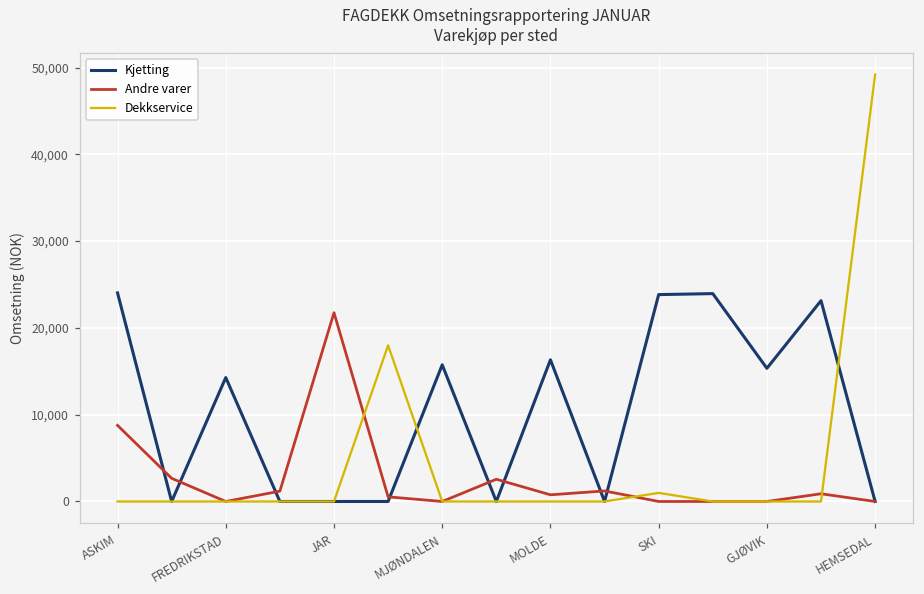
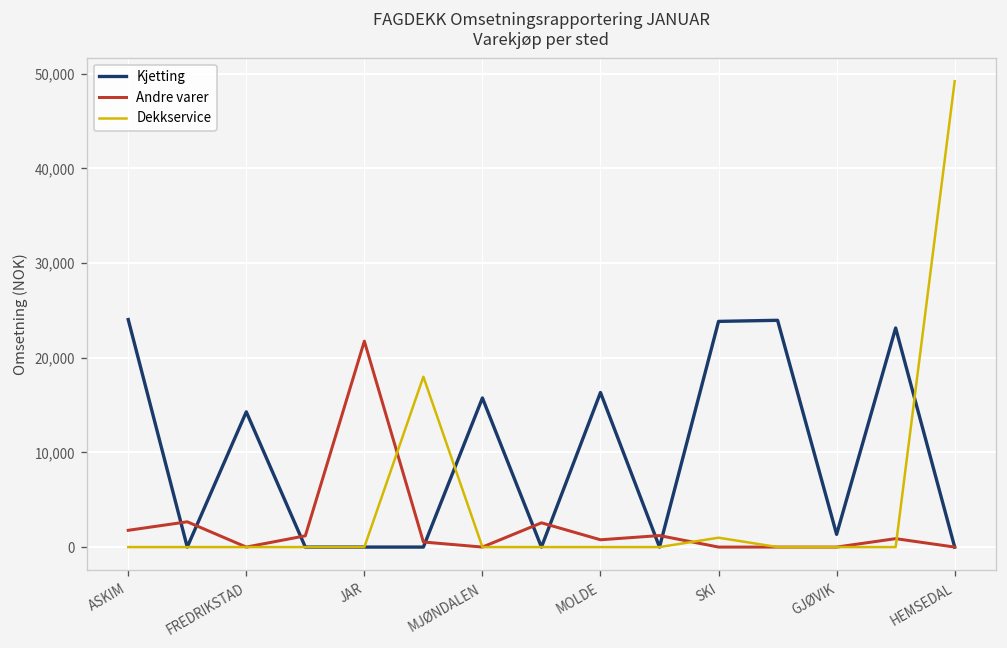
Andre varer, ASKIM: 9,000 -> 2,000
Kjetting, GJØVIK: 15,000 -> 1,000
